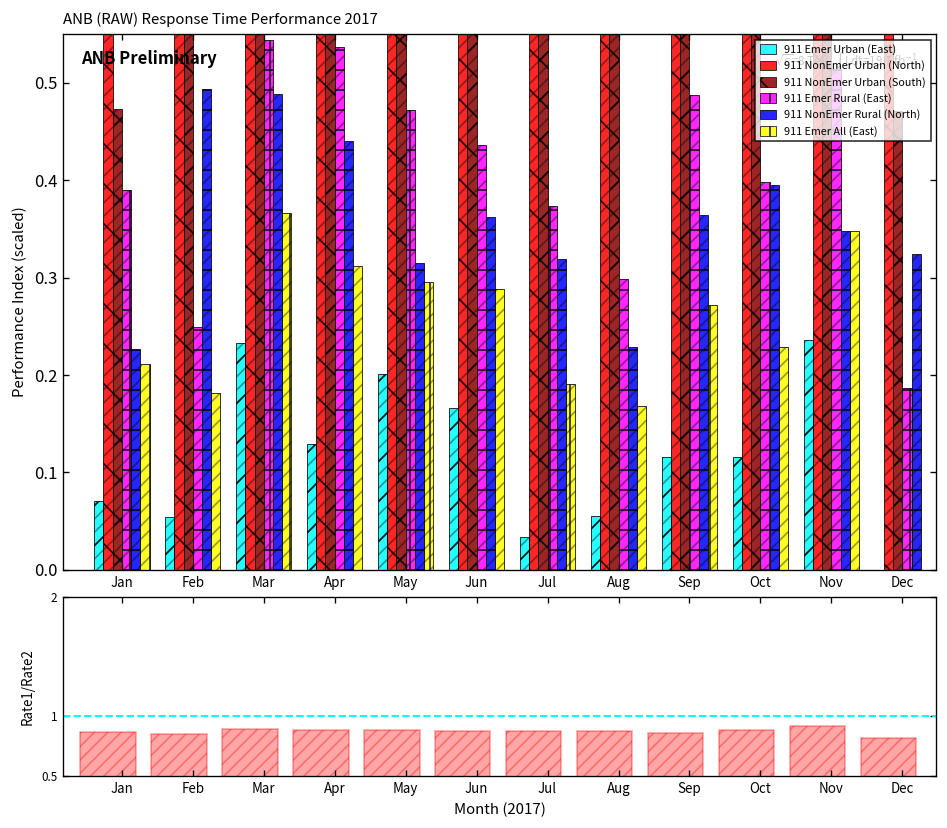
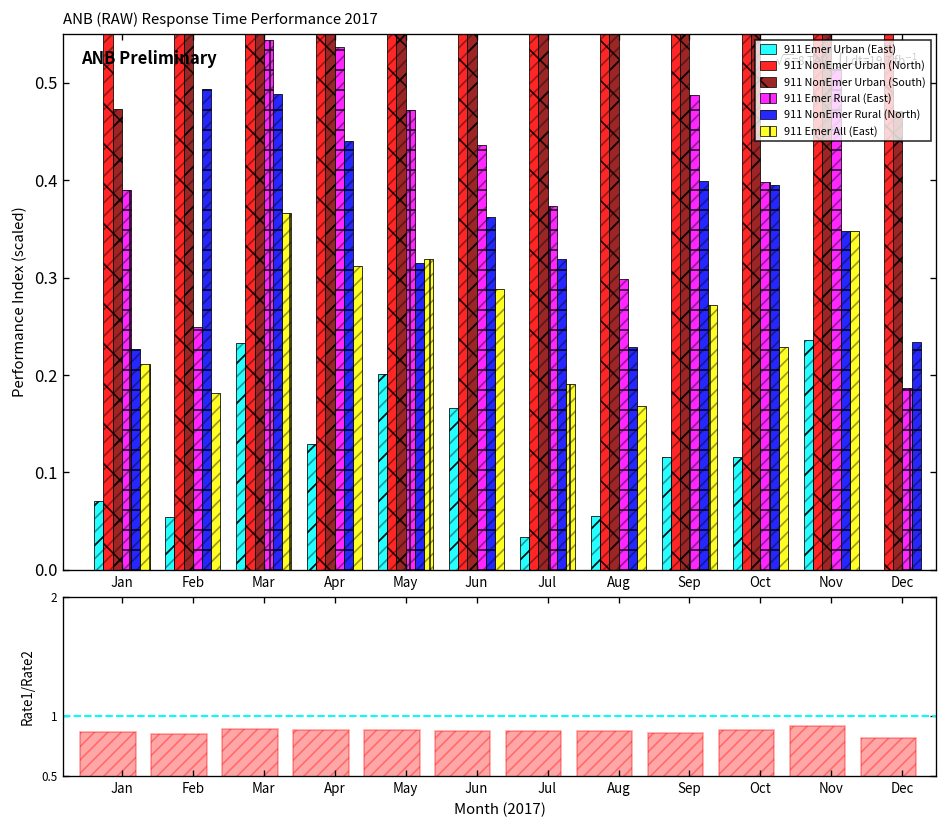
ANB (RAW) Response Time Performance 2017, 911 Emer All (East), May: 0.30 -> 0.32
ANB (RAW) Response Time Performance 2017, 911 NonEmer Rural (North), Sep: 0.36 -> 0.40
ANB (RAW) Response Time Performance 2017, 911 NonEmer Rural (North), Dec: 0.32 -> 0.23
